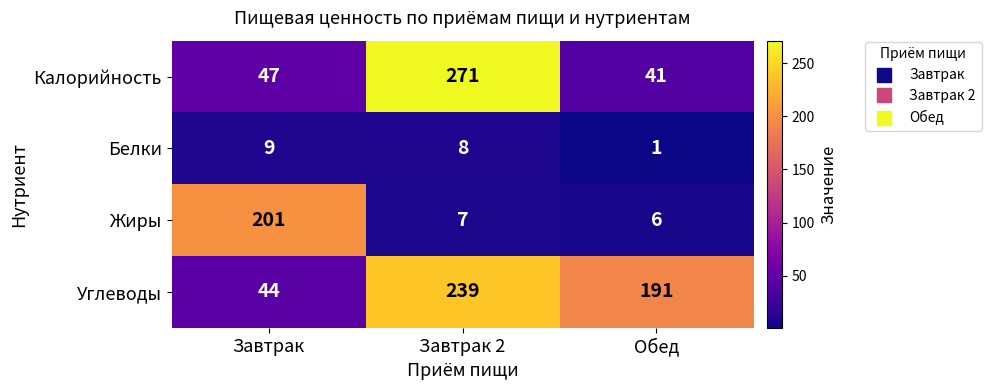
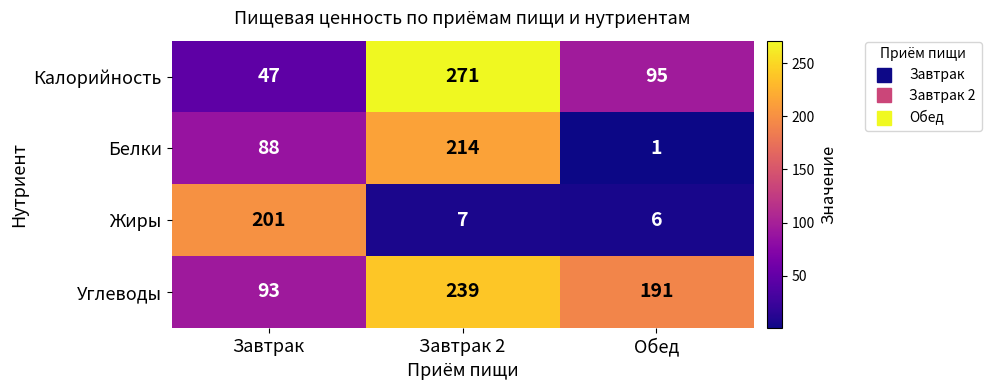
Калорийность, Обед: 41 -> 95
Белки, Завтрак: 9 -> 88
Белки, Завтрак 2: 8 -> 214
Углеводы, Завтрак: 44 -> 93
